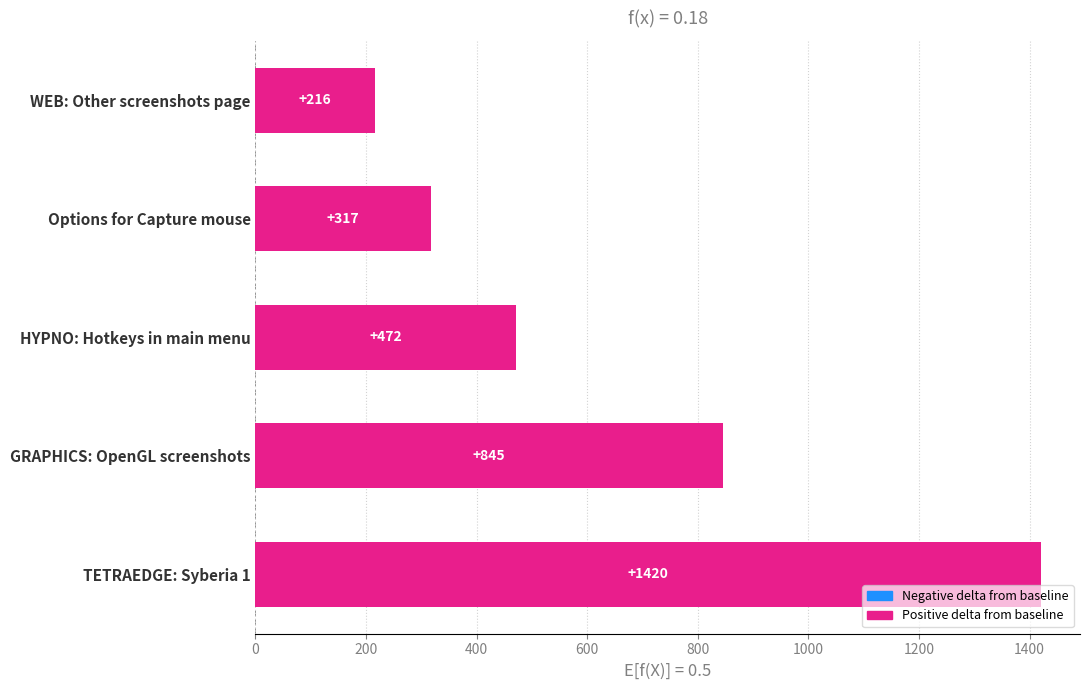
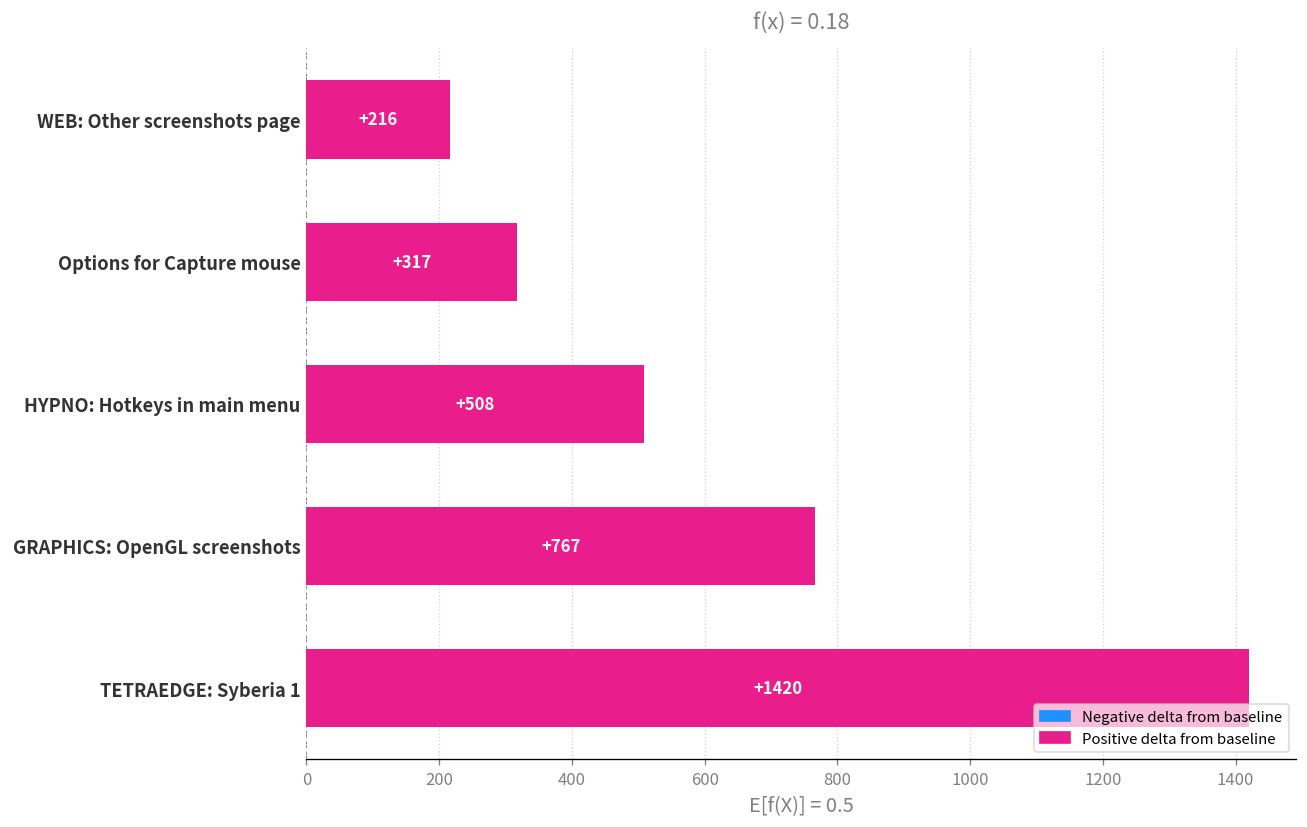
HYPNO: Hotkeys in main menu: +472 -> +508
GRAPHICS: OpenGL screenshots: +845 -> +767
